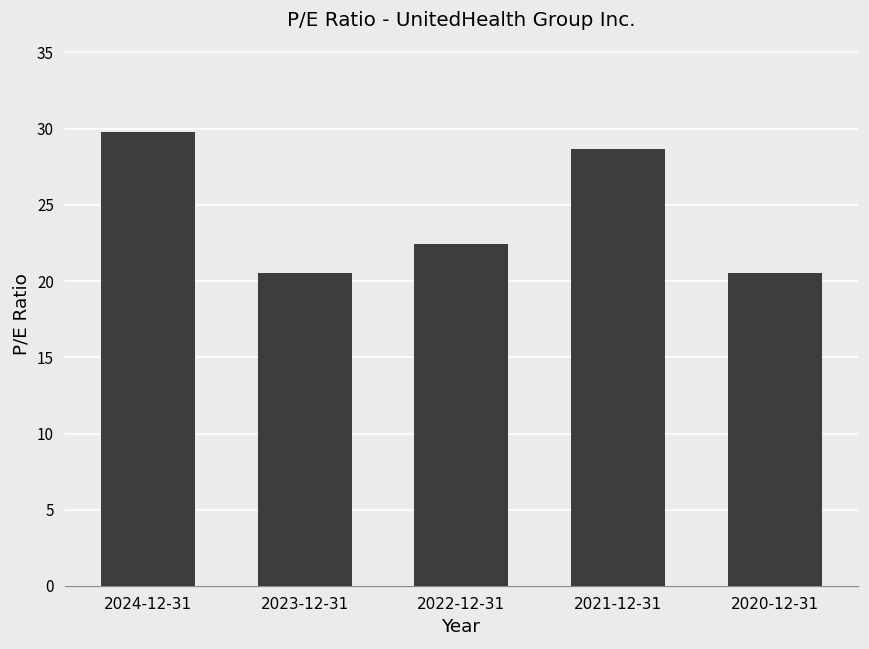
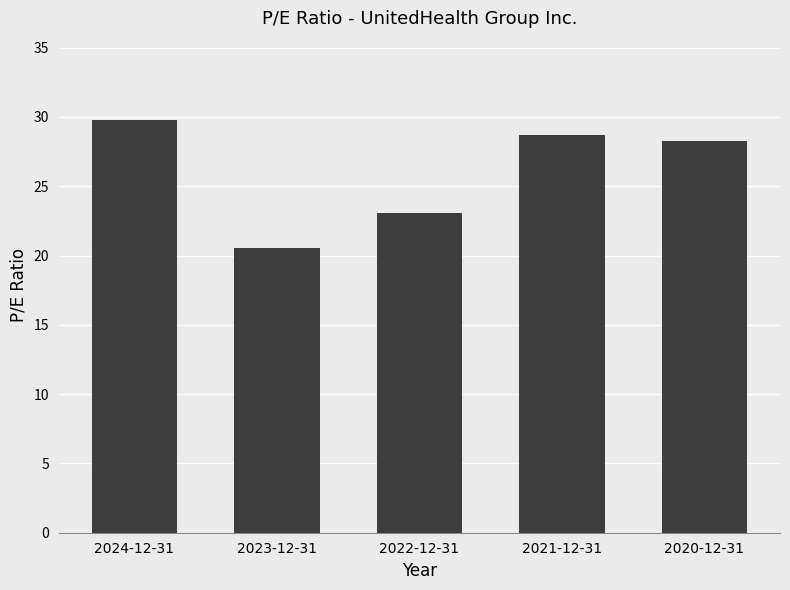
2022-12-31: 22.5 -> 23.1
2020-12-31: 20.5 -> 28.3
